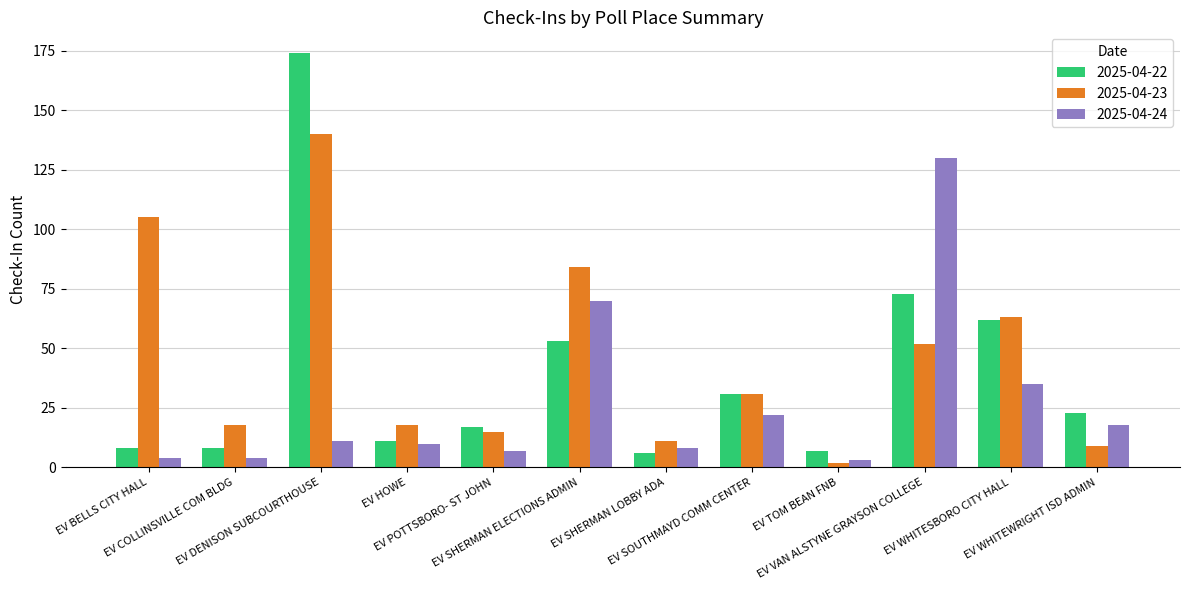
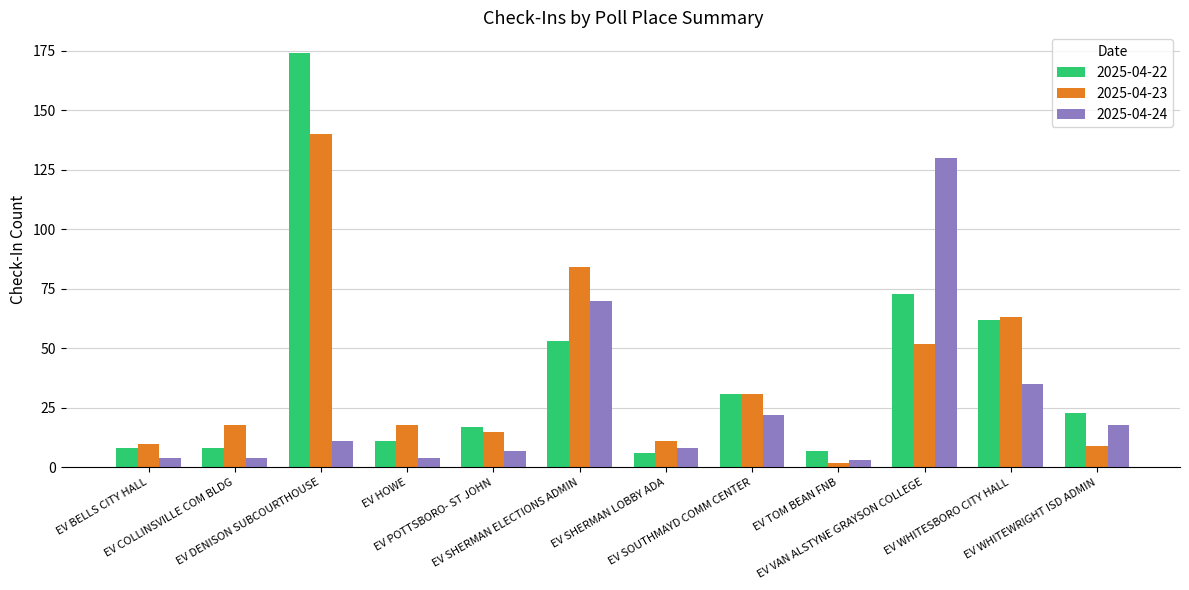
2025-04-23, EV BELLS CITY HALL: 105 -> 10
2025-04-24, EV HOWE: 10 -> 4
